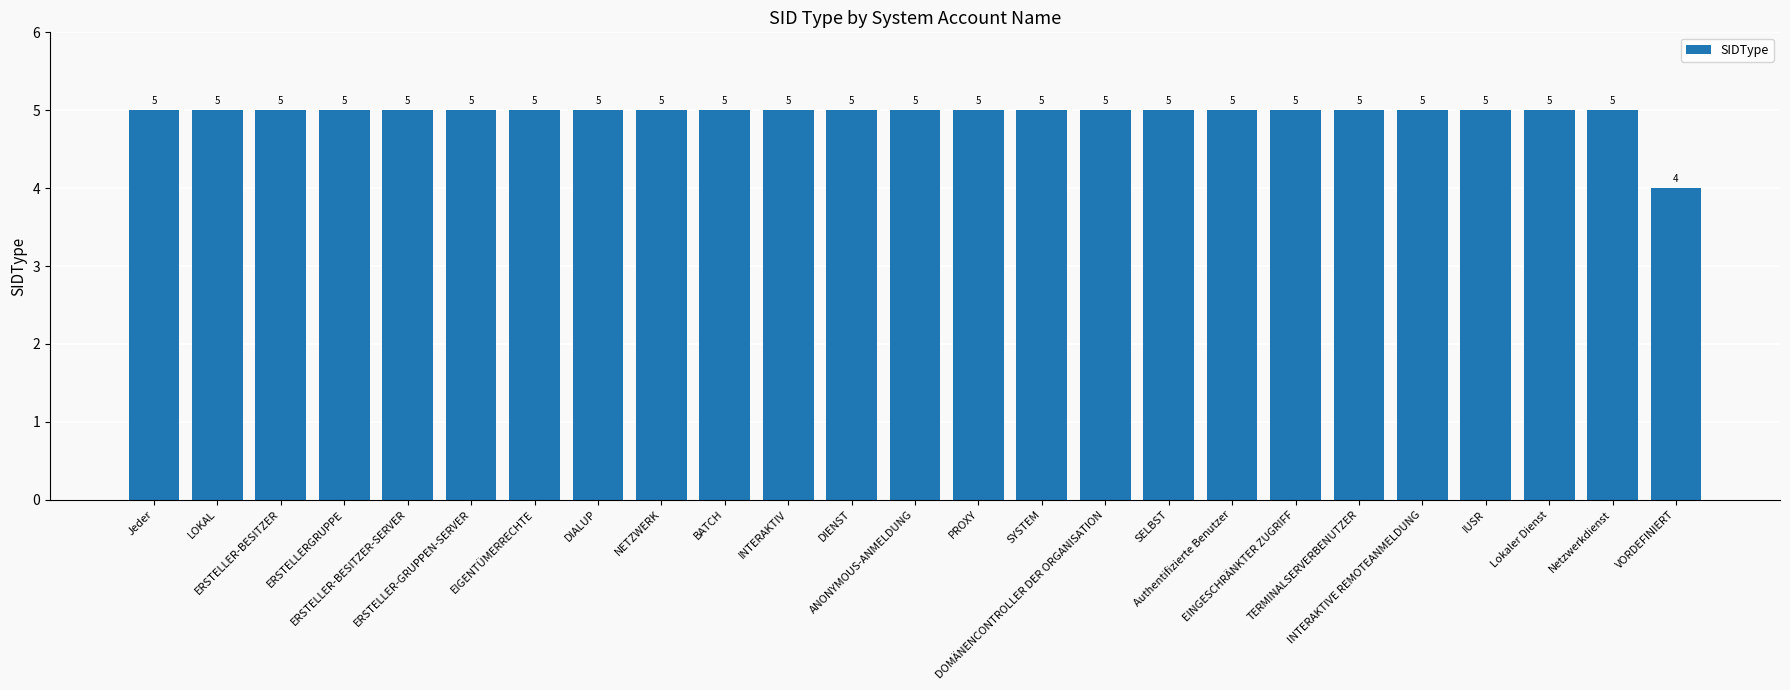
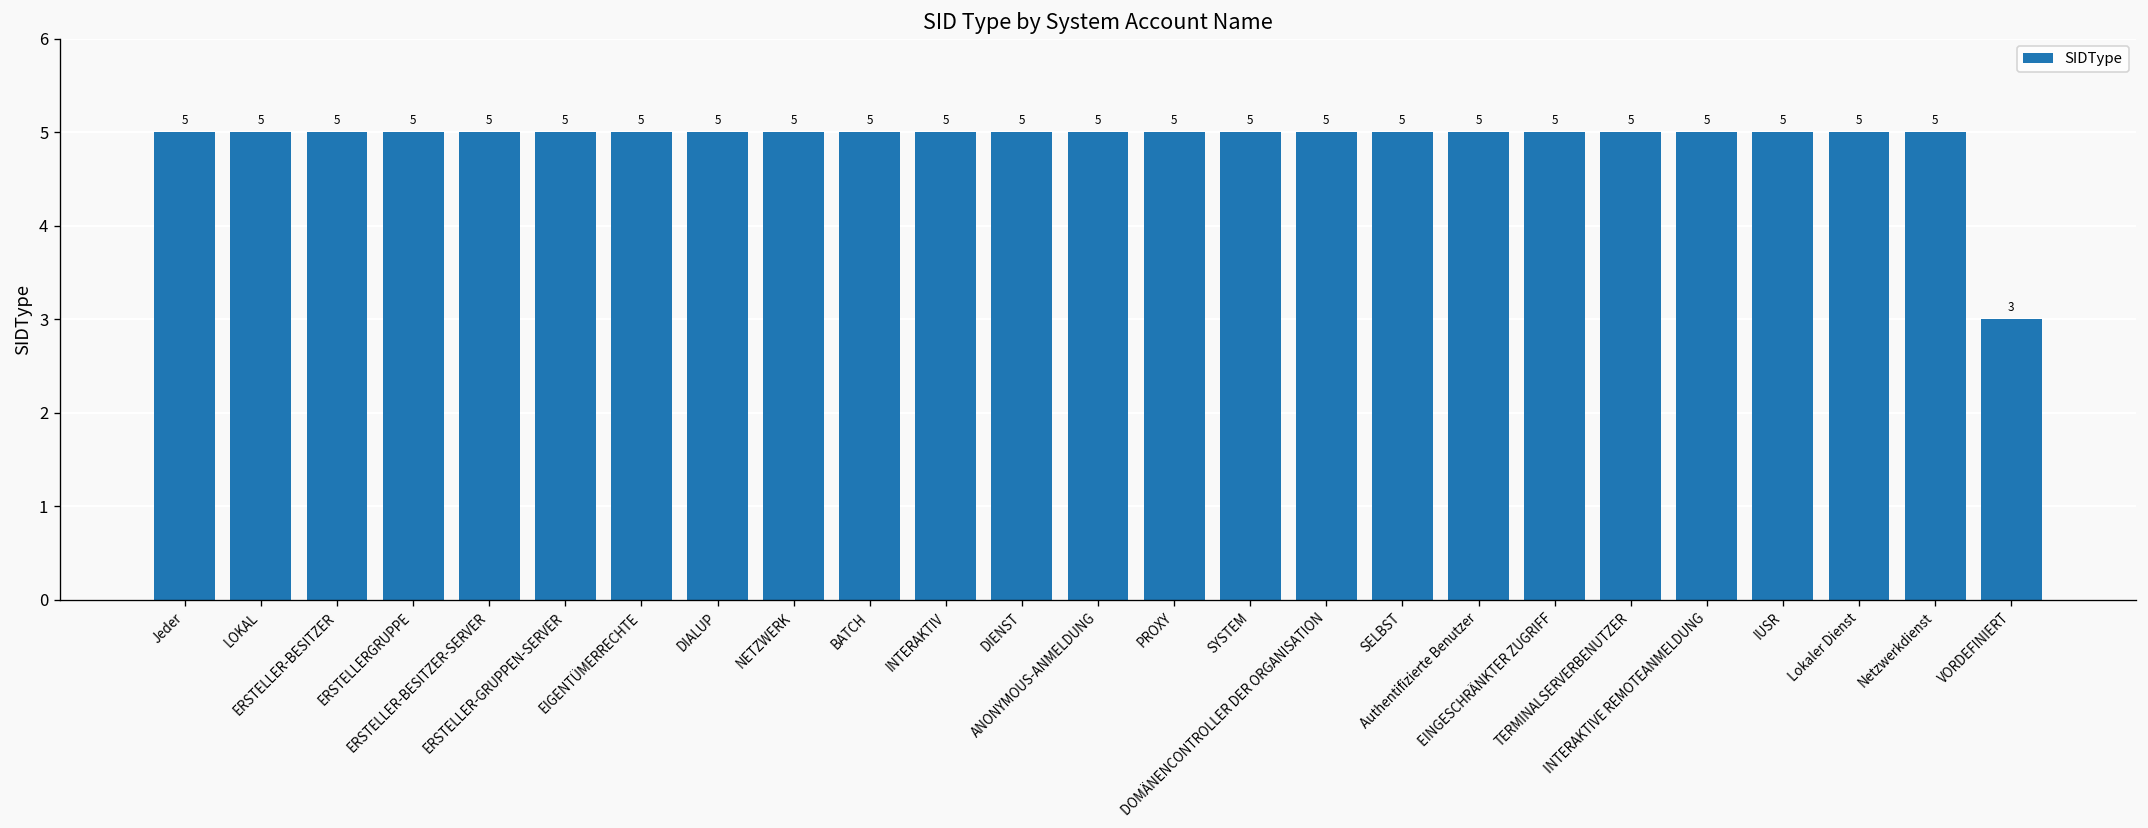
VORDEFINIERT: 4 -> 3
